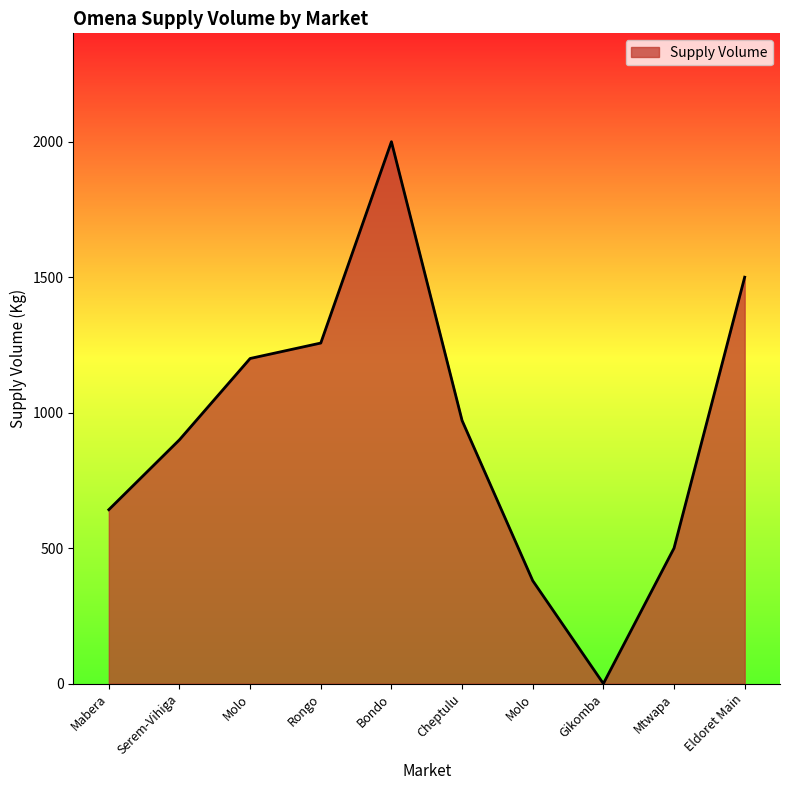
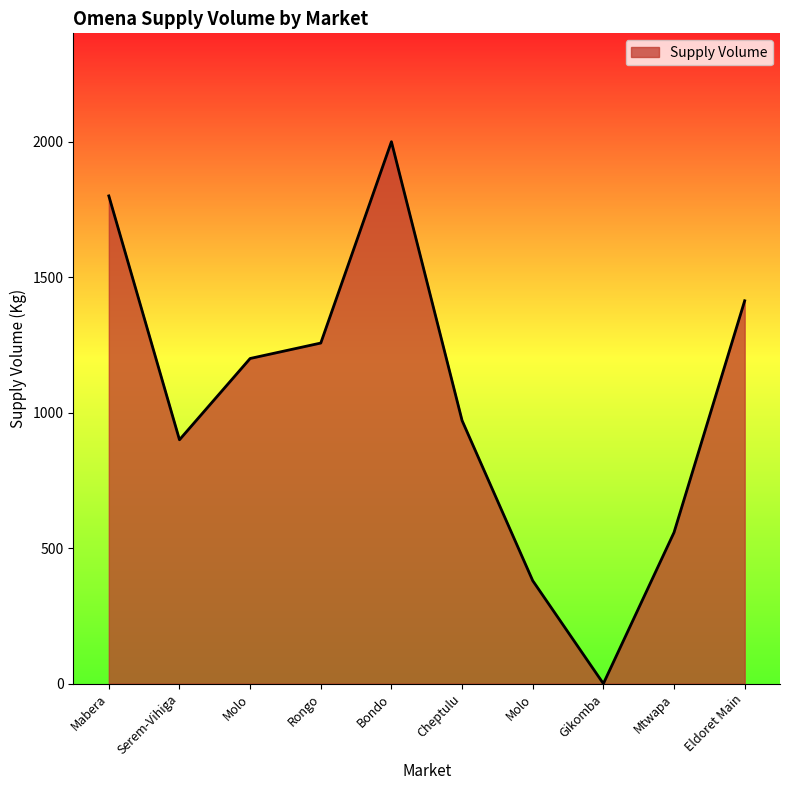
Mabera: 640 -> 1800
Mtwapa: 500 -> 560
Eldoret Main: 1500 -> 1410
